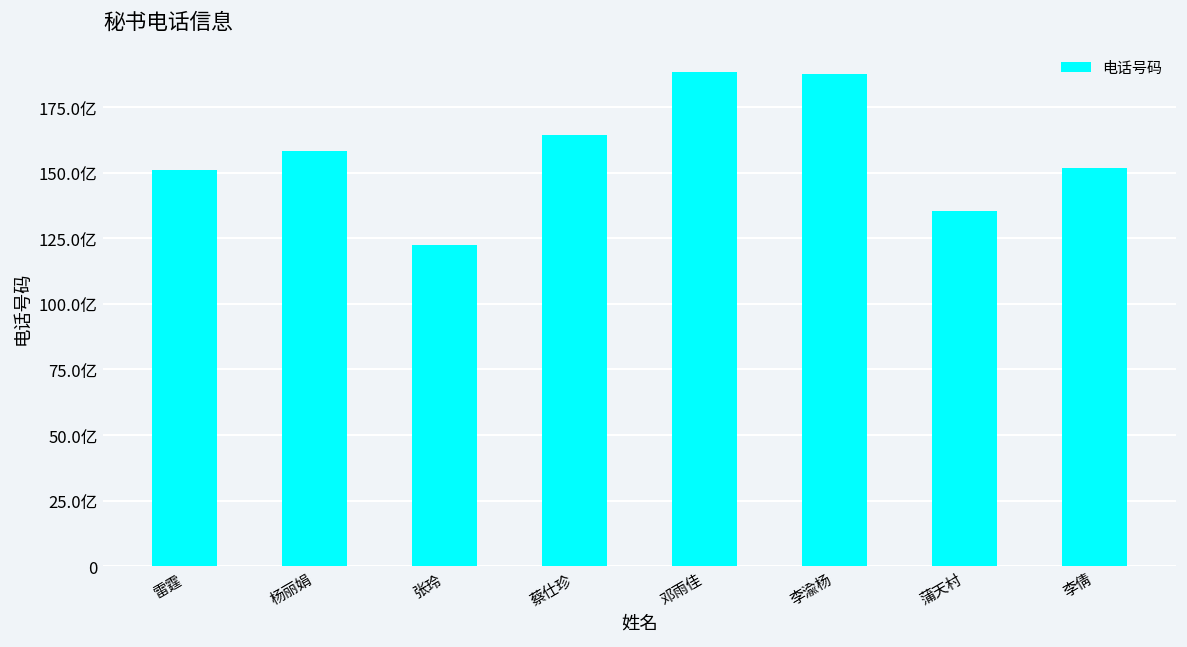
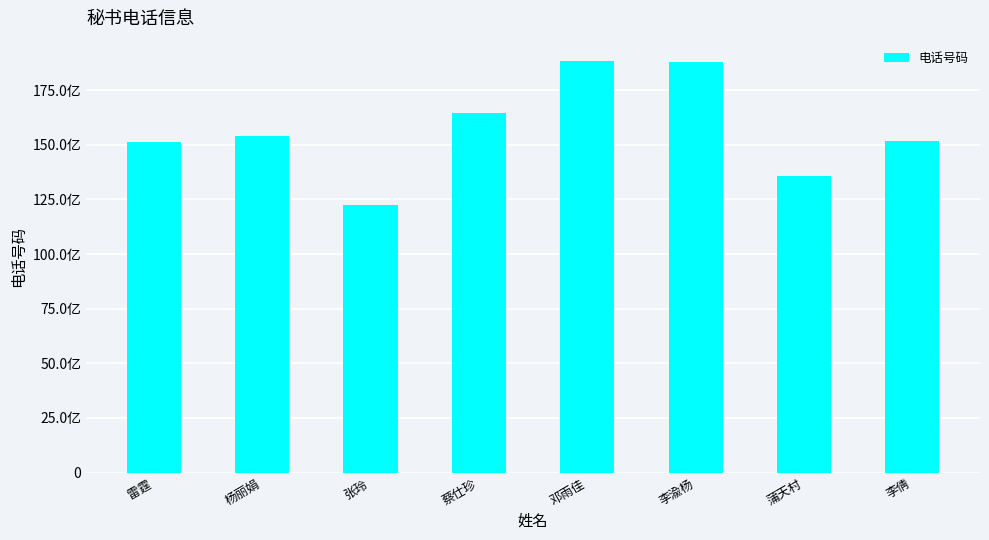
杨丽娟: 158亿 -> 154亿
